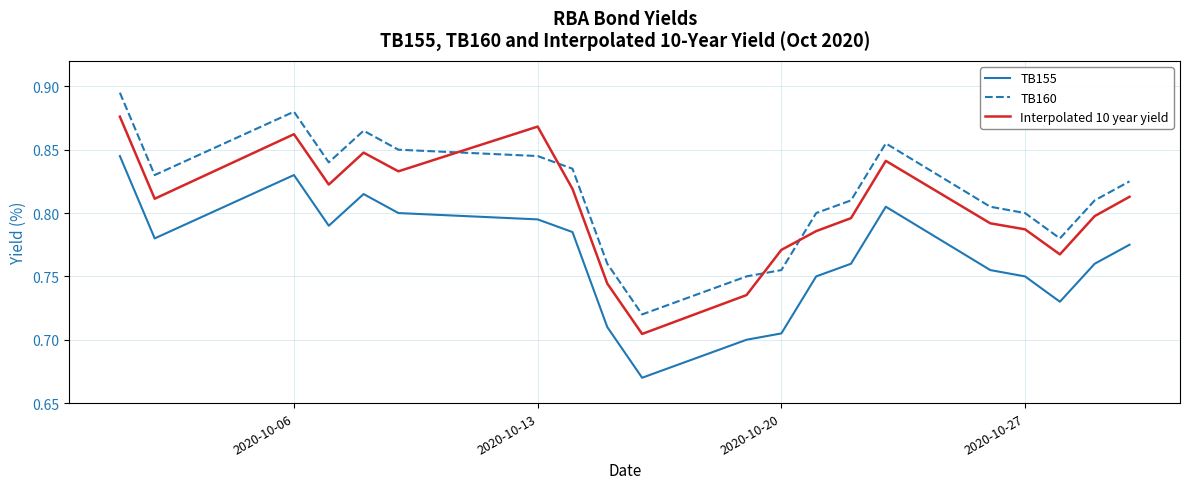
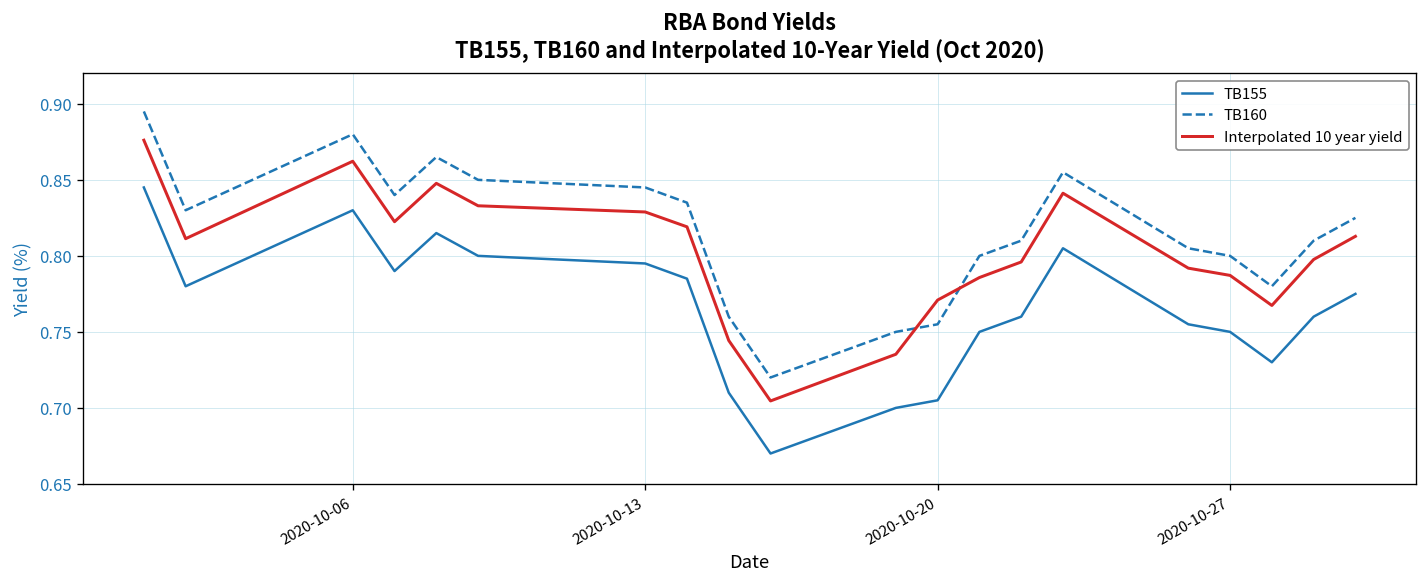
Interpolated 10 year yield, 2020-10-13: 0.868 -> 0.829
